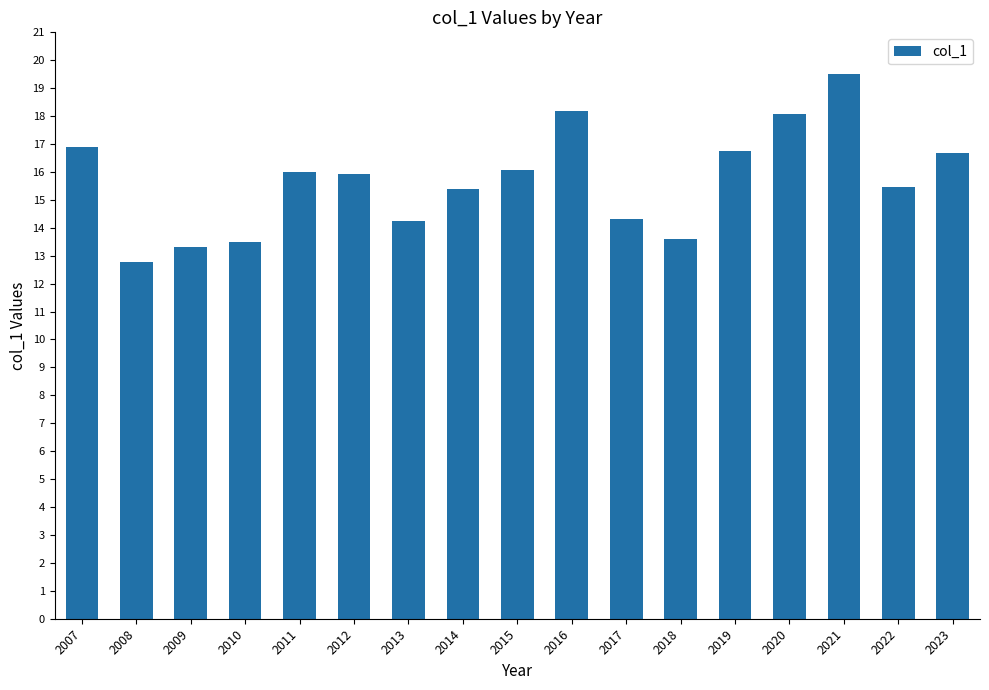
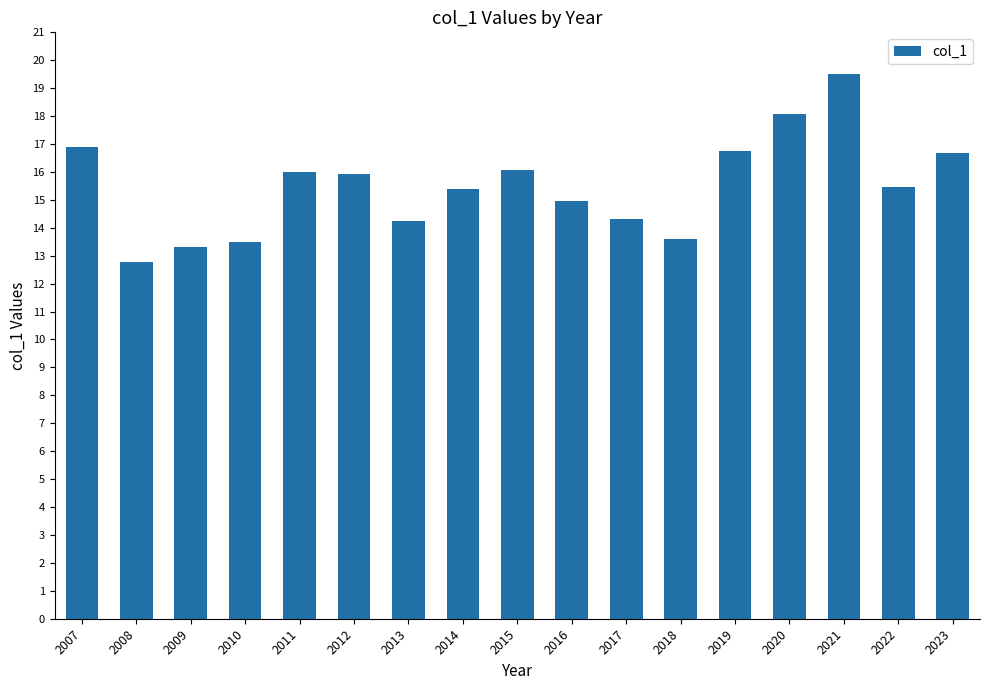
2016: 18.2 -> 15.0
